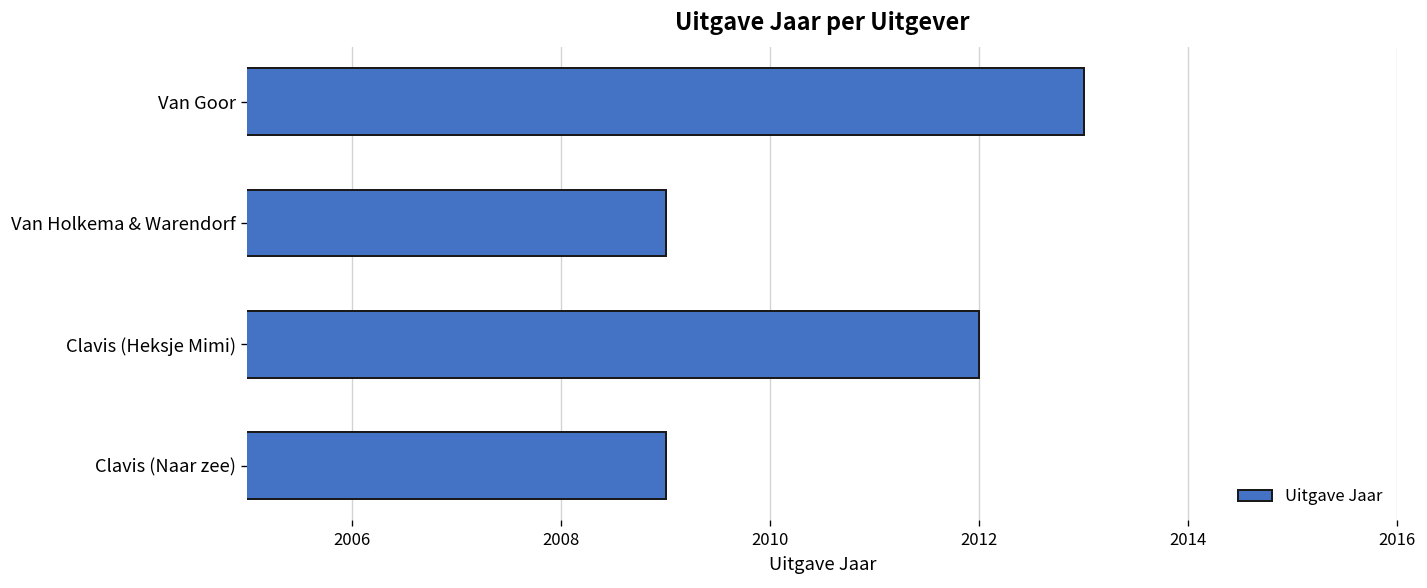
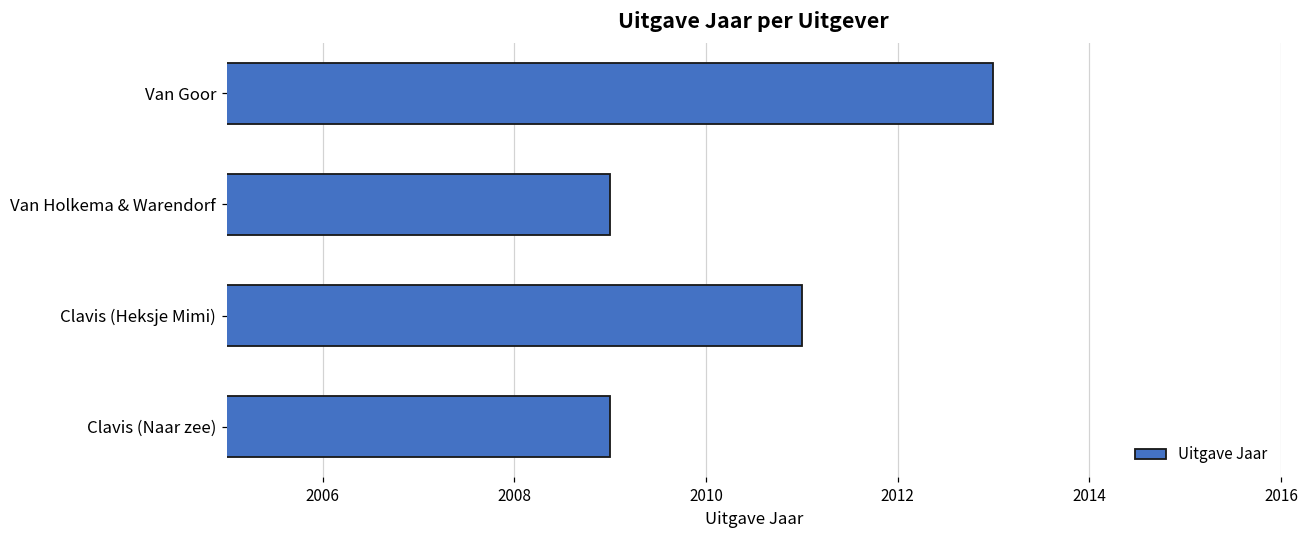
Clavis (Heksje Mimi): 2012 -> 2011
